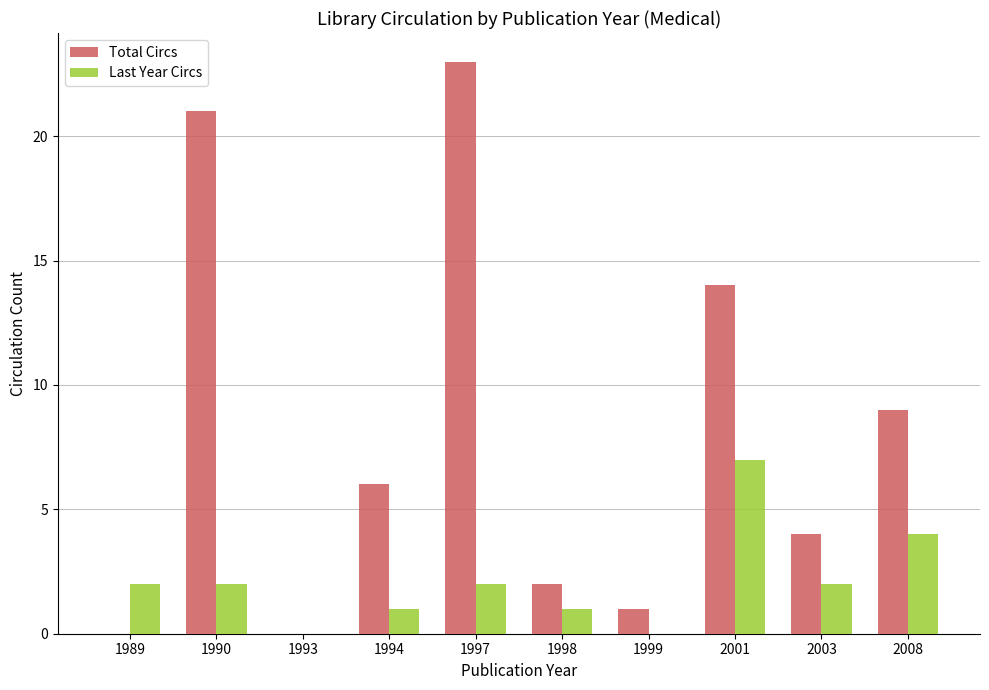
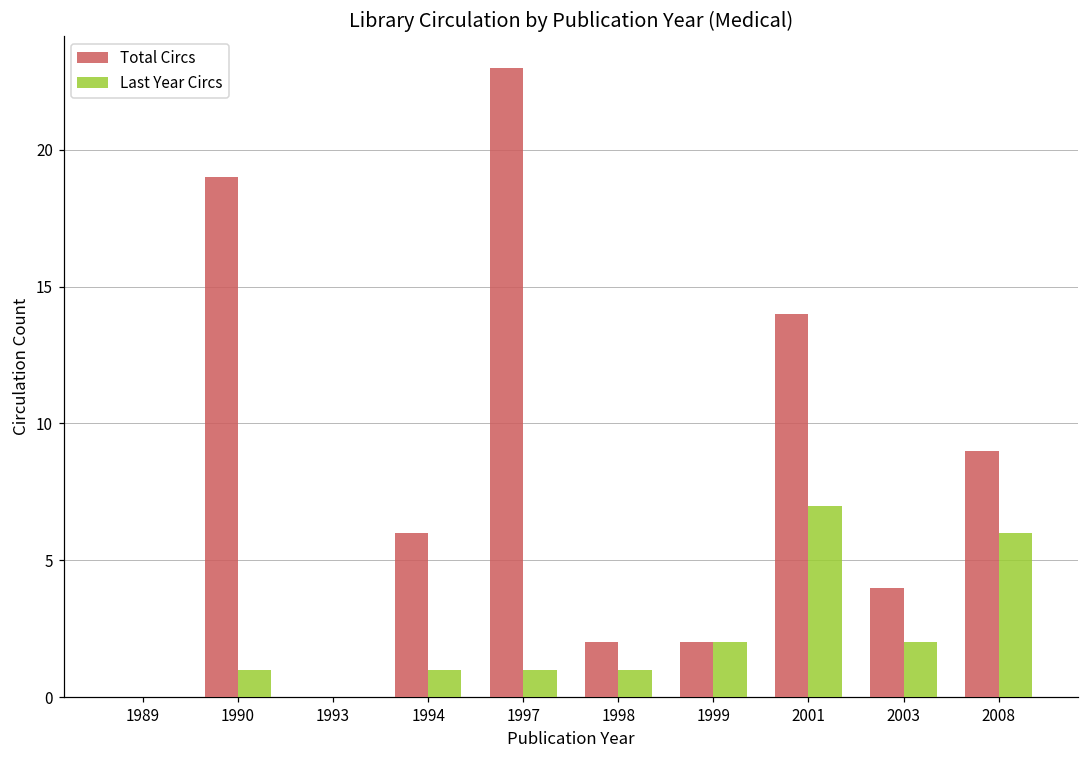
Last Year Circs, 1989: 2 -> 0
Total Circs, 1990: 21 -> 19
Last Year Circs, 1990: 2 -> 1
Last Year Circs, 1997: 2 -> 1
Total Circs, 1999: 1 -> 2
Last Year Circs, 1999: 0 -> 2
Last Year Circs, 2008: 4 -> 6
